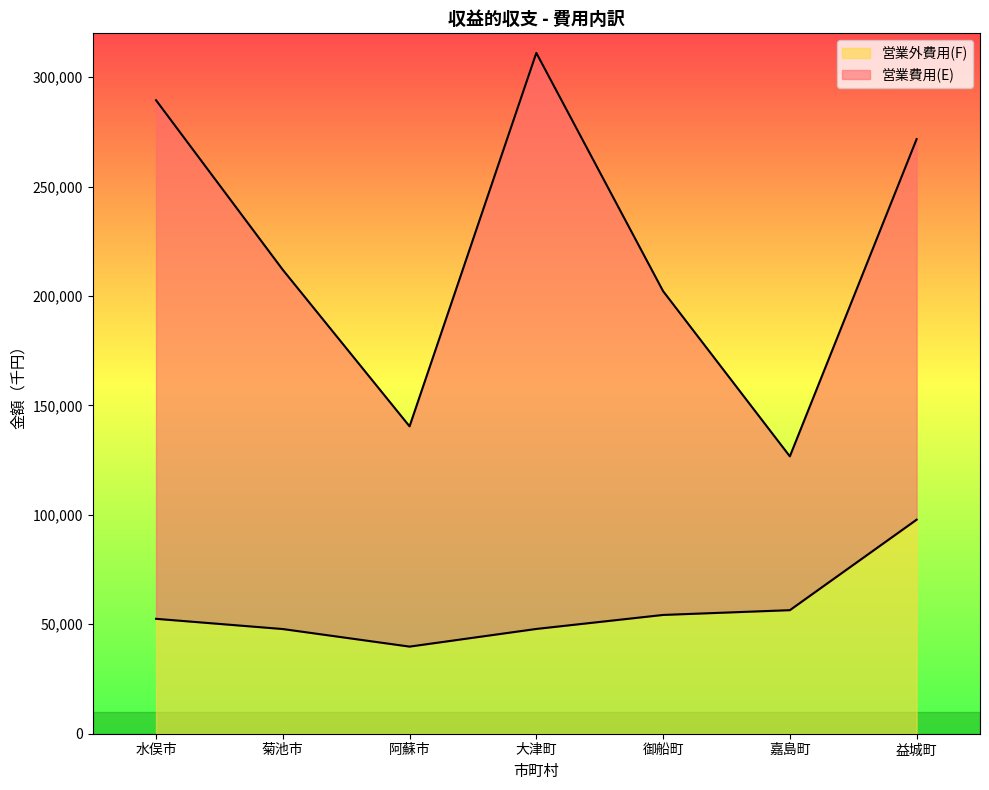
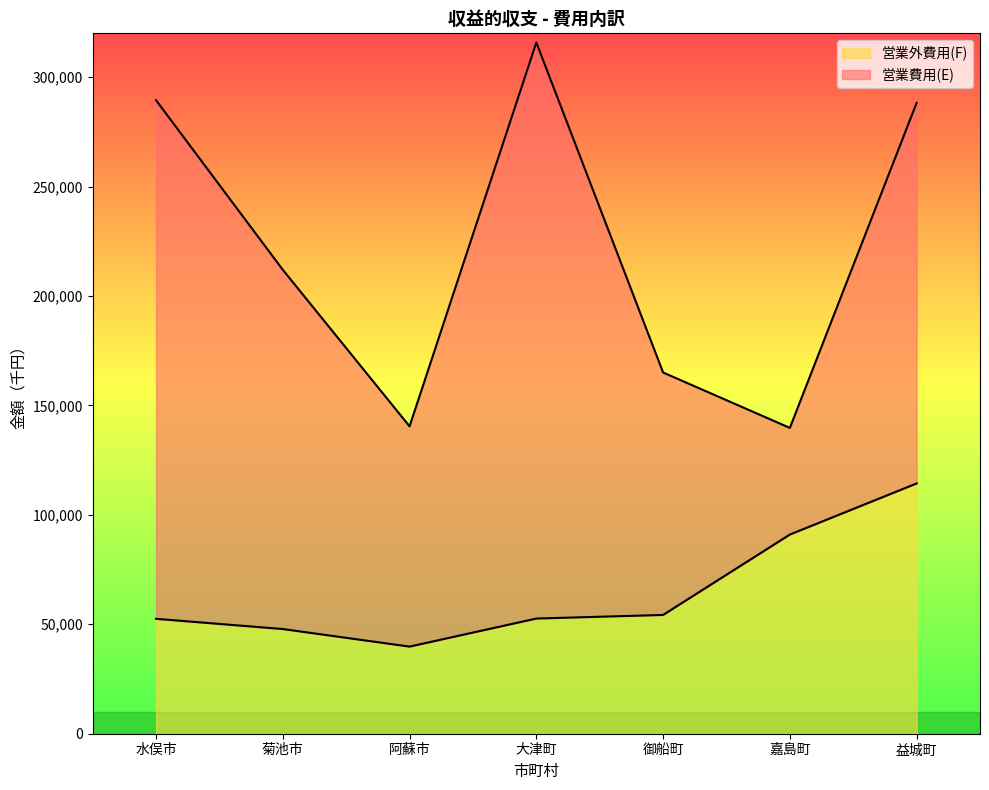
営業外費用(F), 大津町: 48,000 -> 53,000
営業費用(E), 御船町: 148,000 -> 111,000
営業外費用(F), 嘉島町: 56,000 -> 91,000
営業費用(E), 嘉島町: 70,000 -> 49,000
営業外費用(F), 益城町: 98,000 -> 114,000
